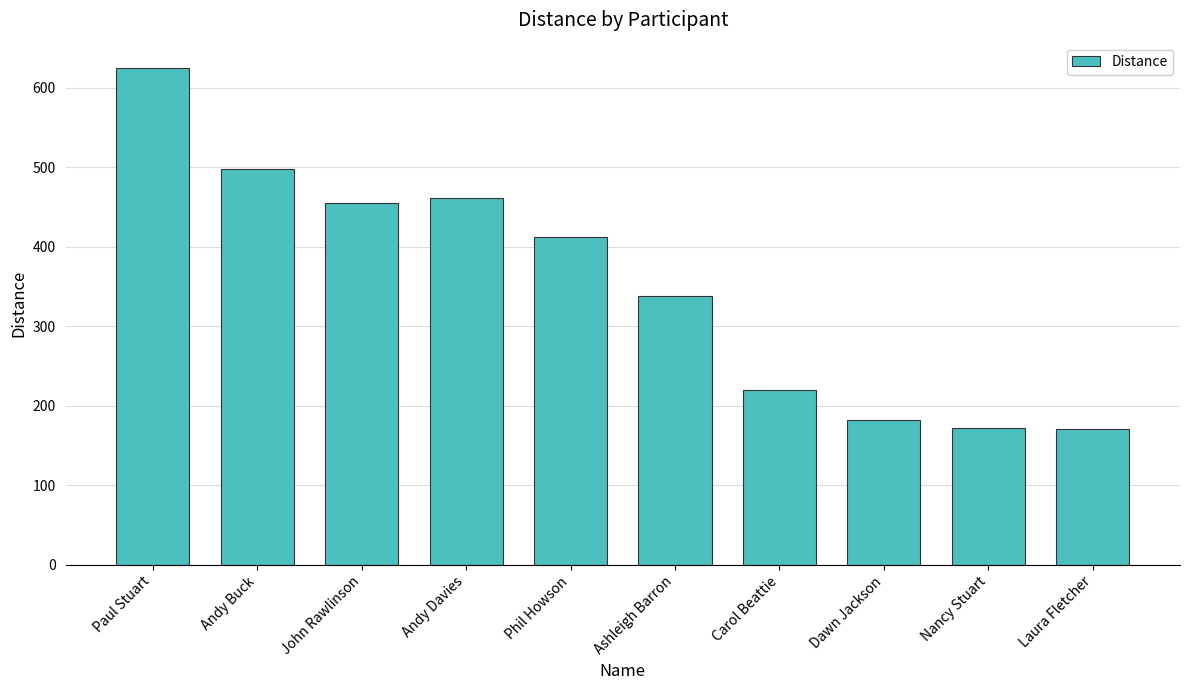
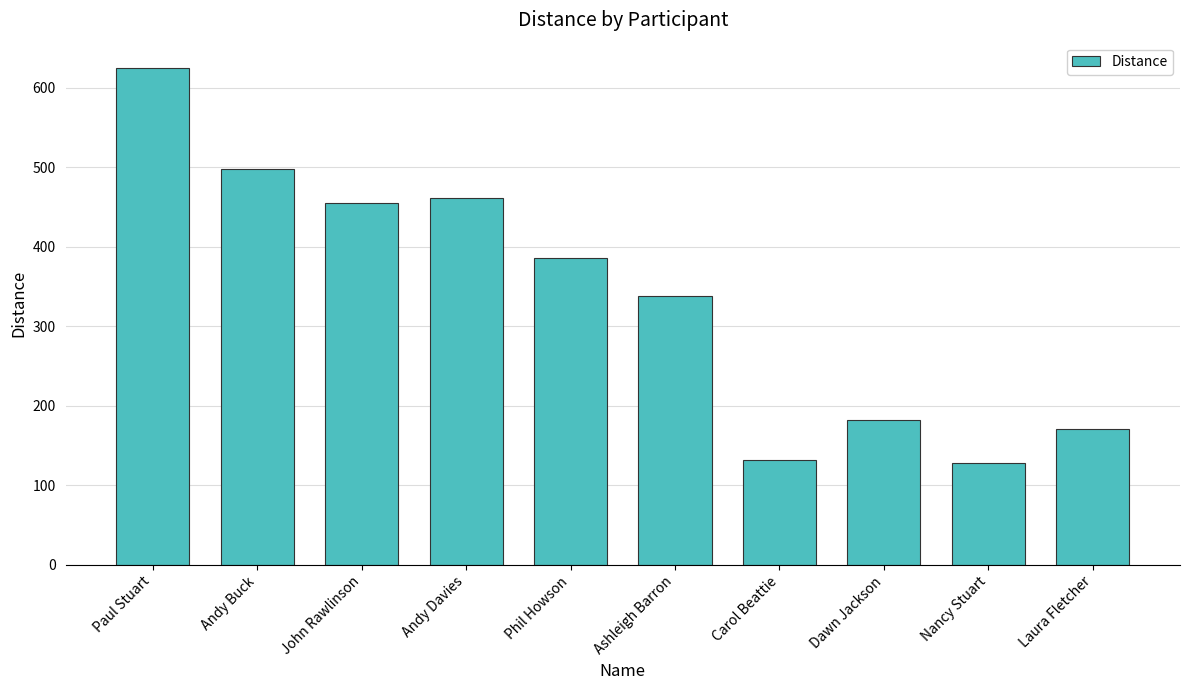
Phil Howson: 410 -> 390
Carol Beattie: 220 -> 130
Nancy Stuart: 170 -> 130
